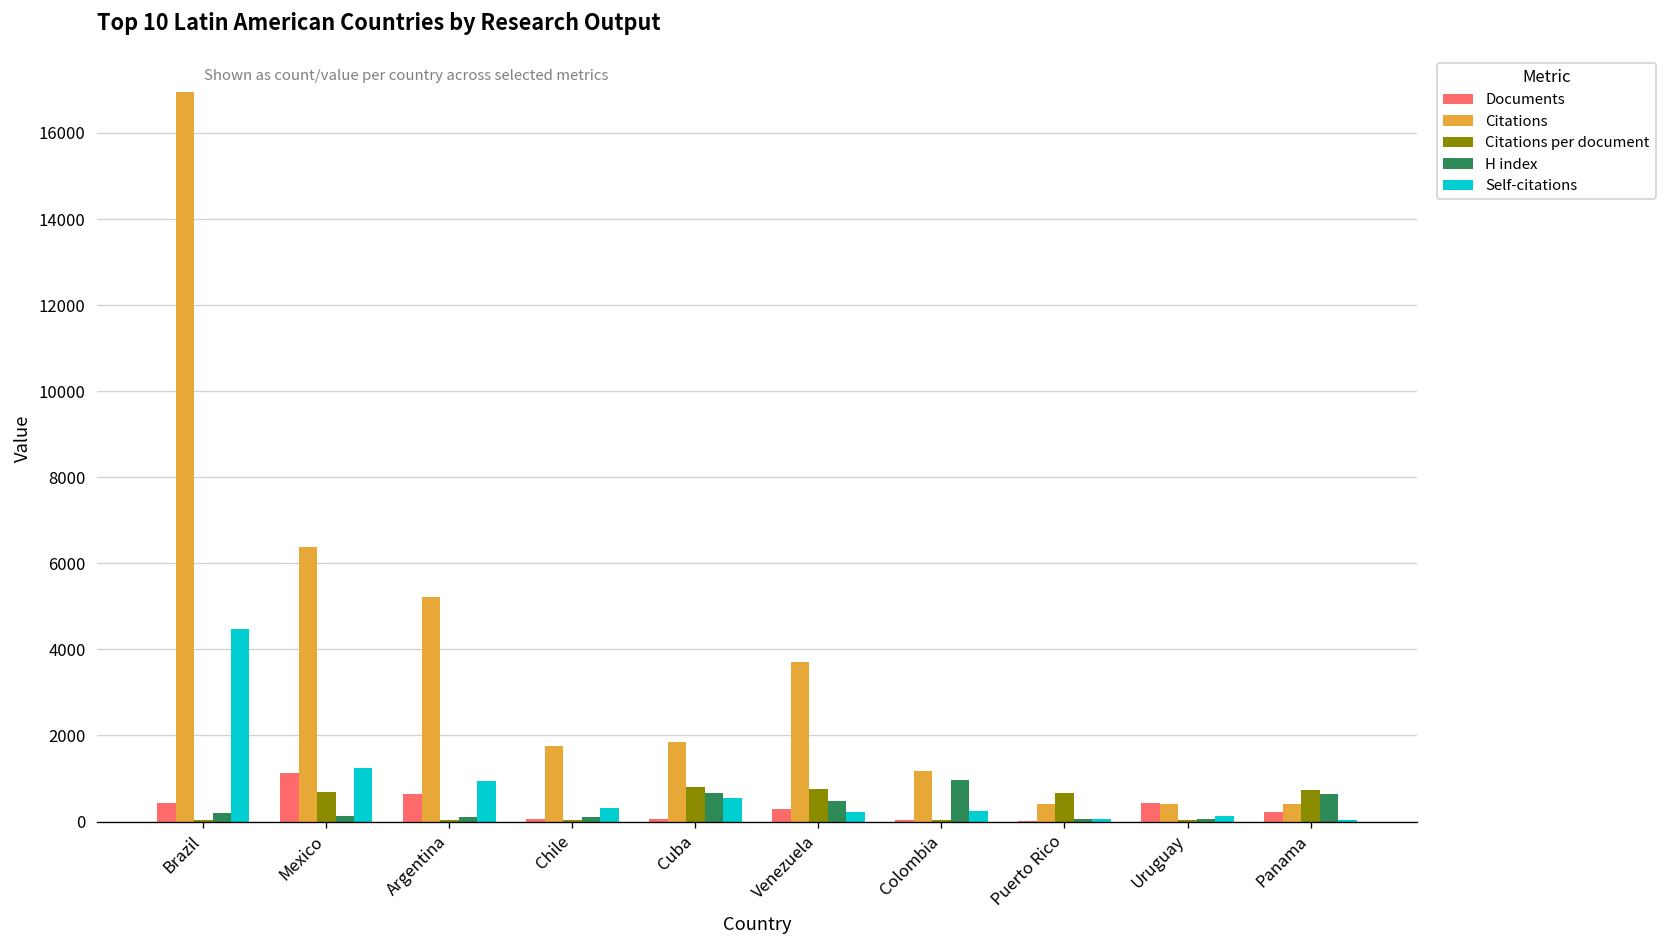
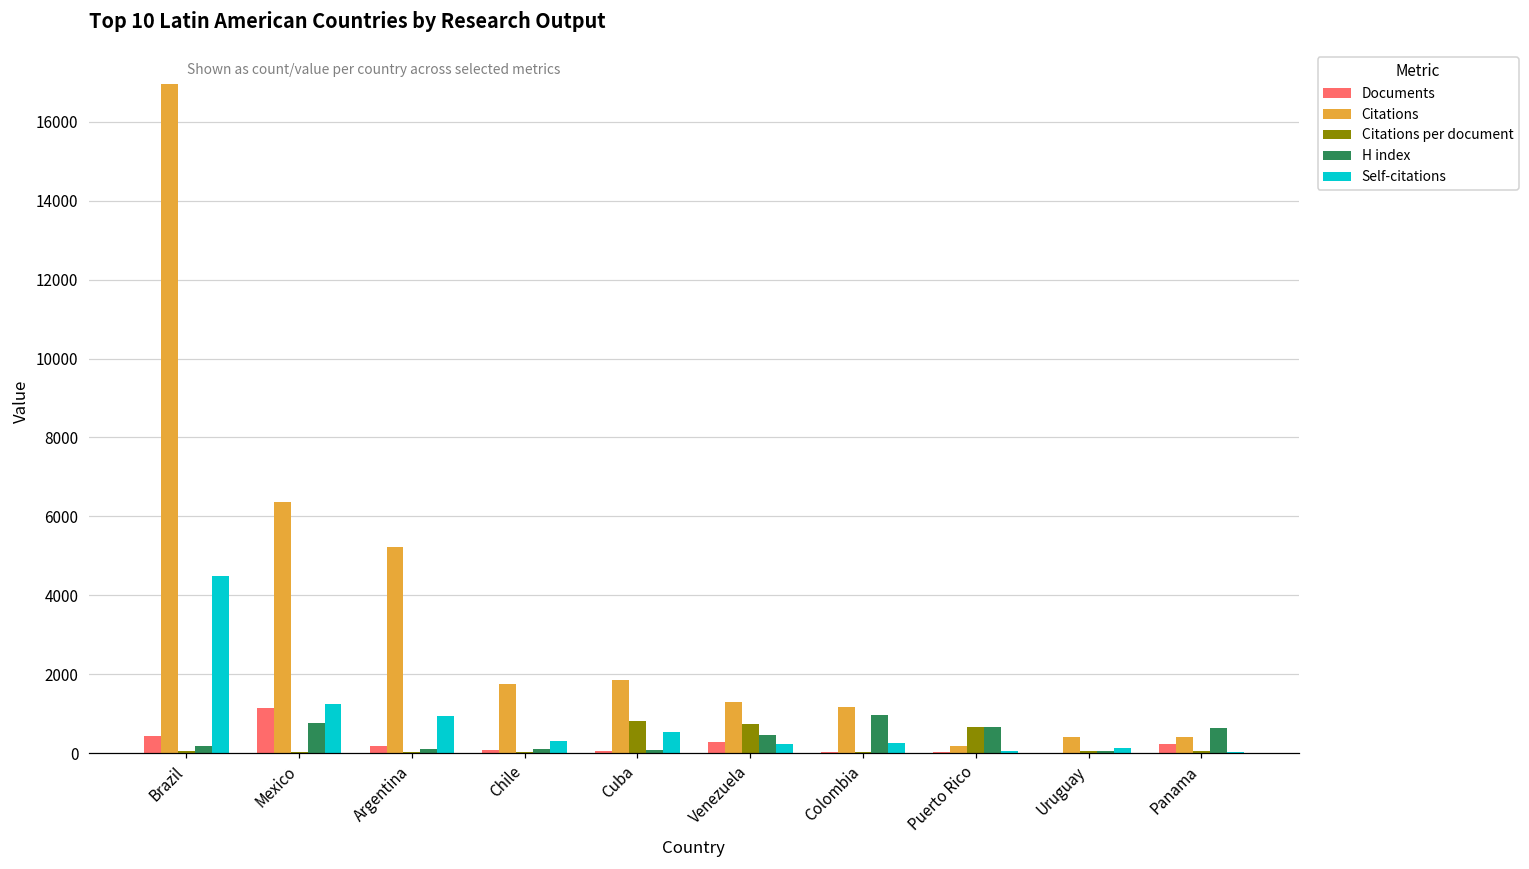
Citations per document, Mexico: 700 -> 0
H index, Mexico: 100 -> 800
Documents, Argentina: 600 -> 200
H index, Cuba: 700 -> 100
Citations, Venezuela: 3700 -> 1300
Citations, Puerto Rico: 400 -> 200
H index, Puerto Rico: 0 -> 700
Documents, Uruguay: 400 -> 0
Citations per document, Panama: 700 -> 0
